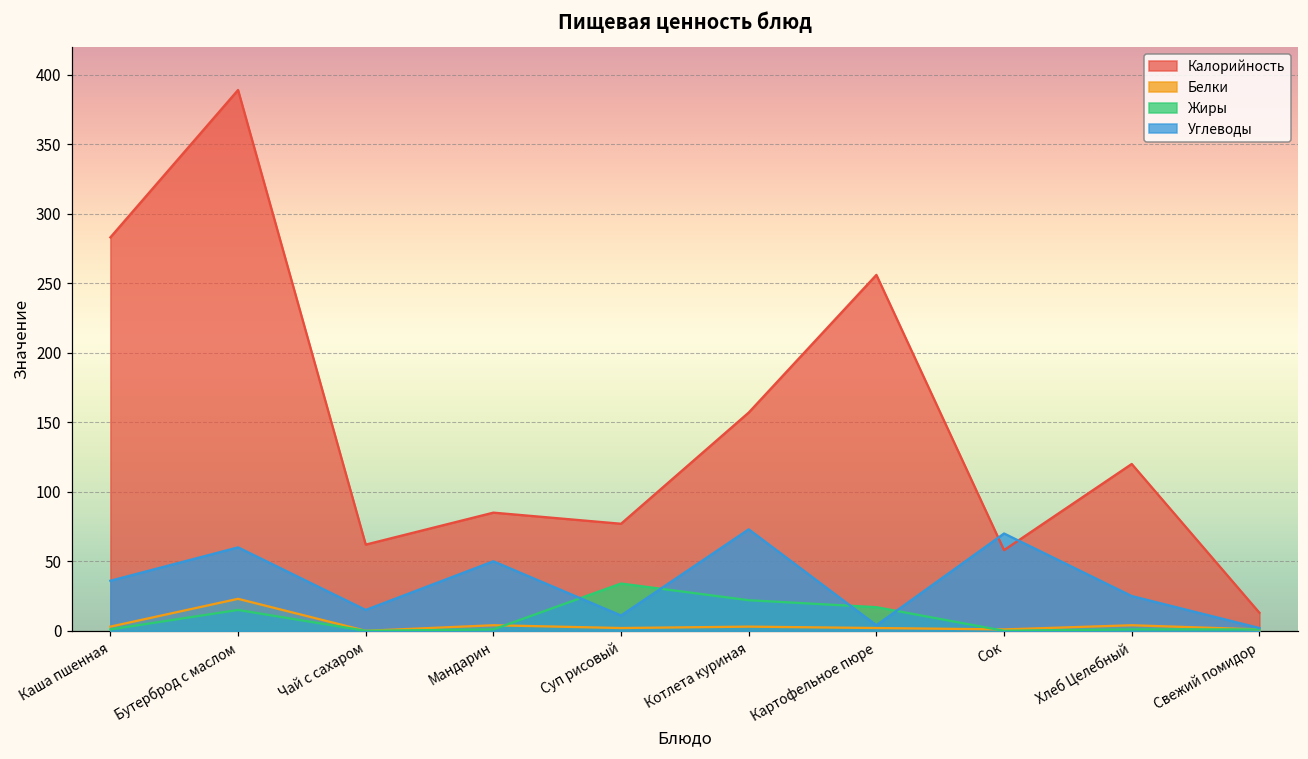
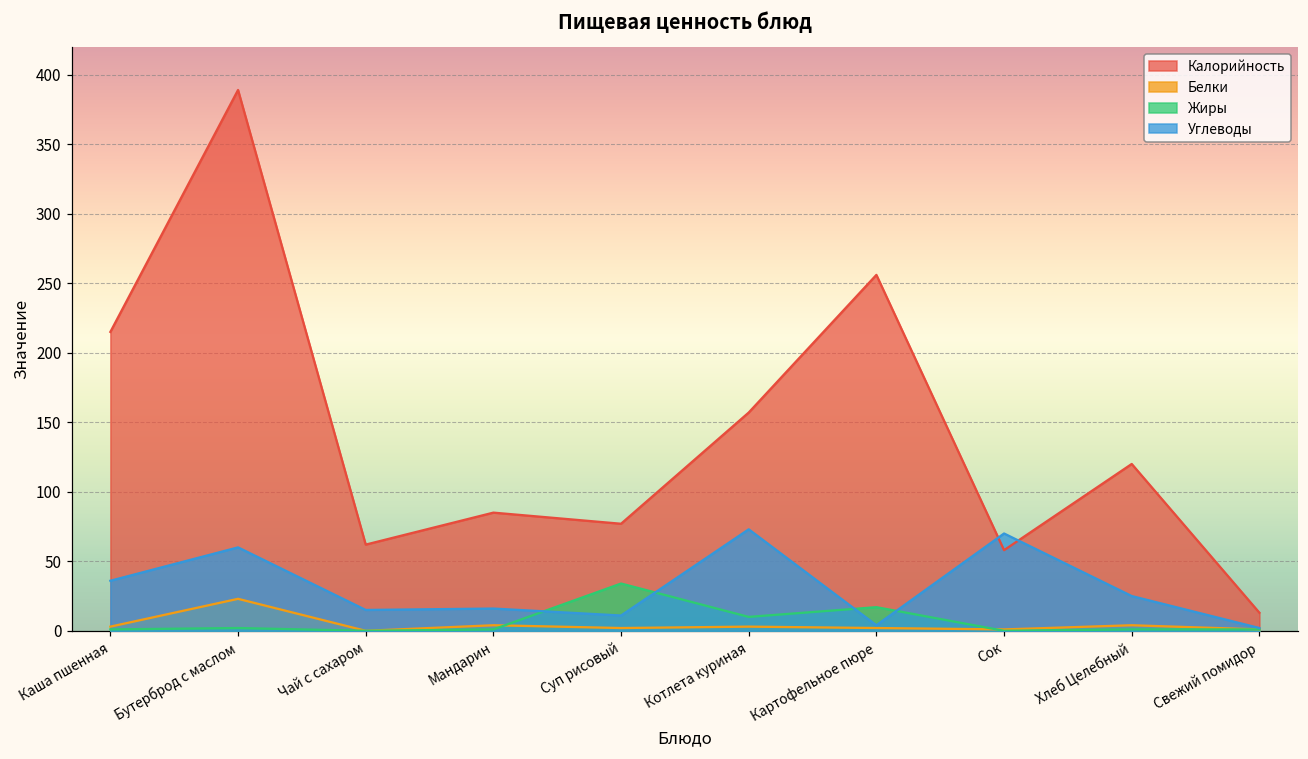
Калорийность, Каша пшенная: 283 -> 215
Жиры, Бутерброд с маслом: 15 -> 2
Углеводы, Мандарин: 50 -> 16
Жиры, Котлета куриная: 22 -> 10
